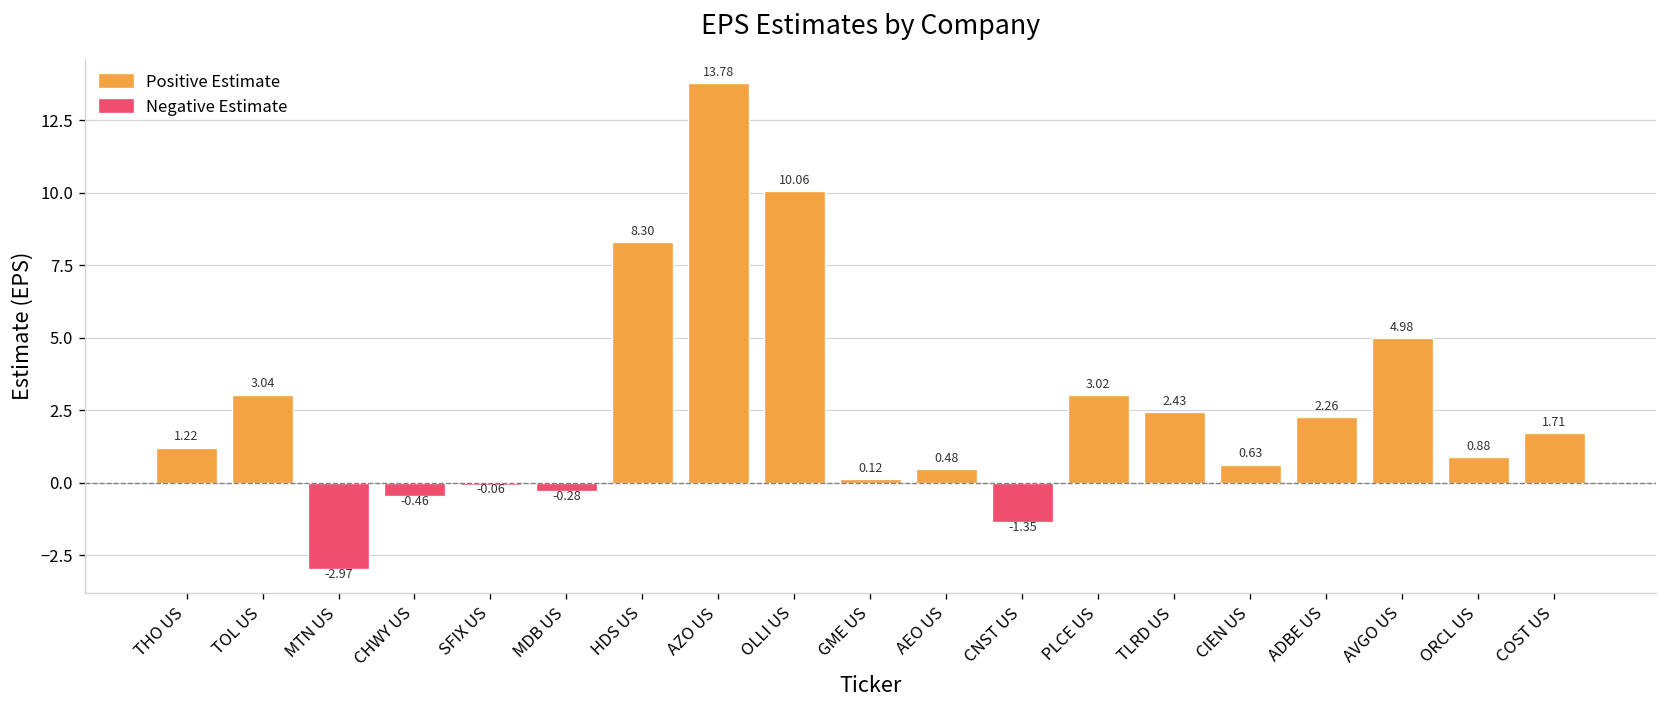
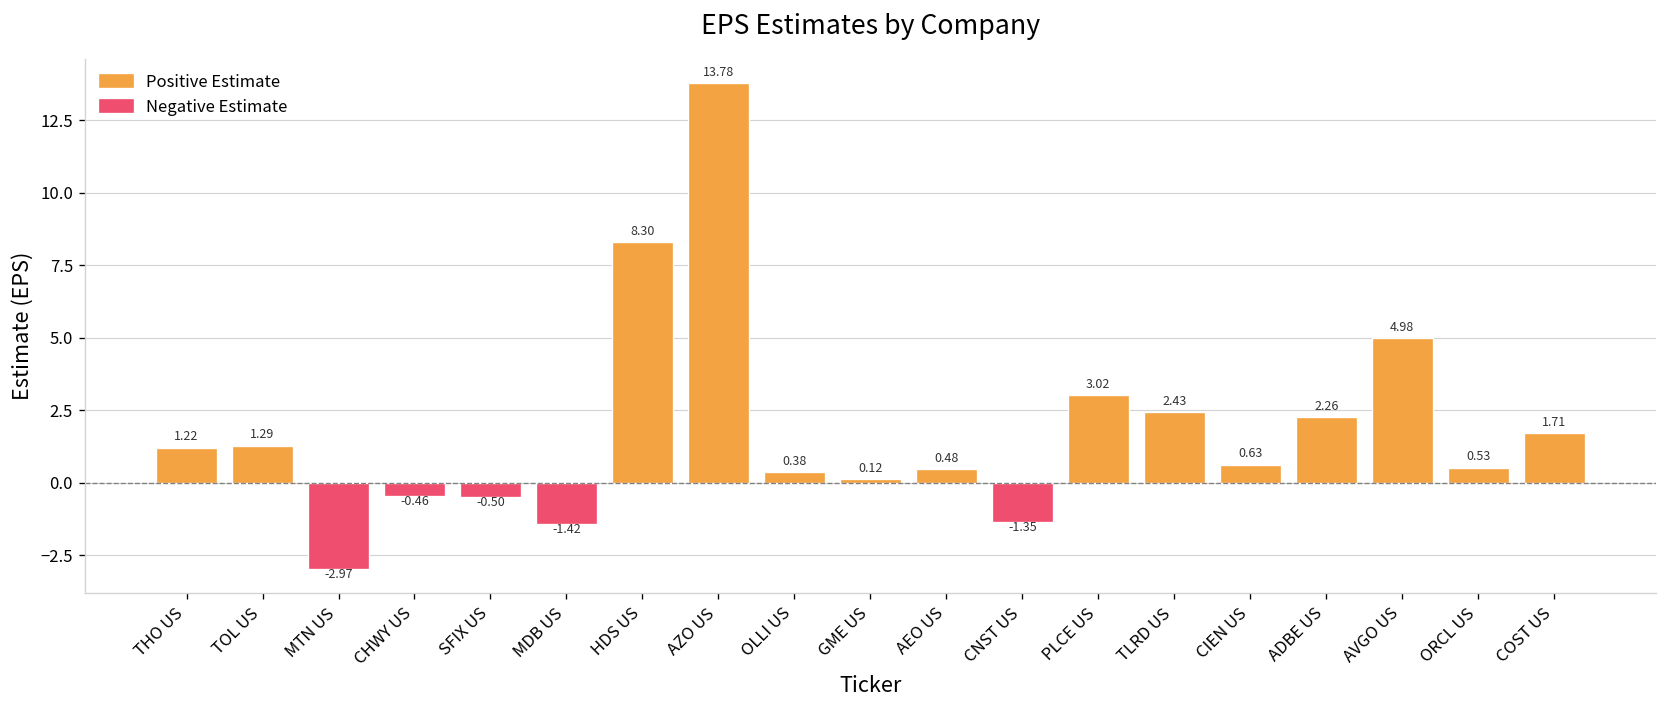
TOL US: 3.04 -> 1.29
SFIX US: -0.06 -> -0.50
MDB US: -0.28 -> -1.42
OLLI US: 10.06 -> 0.38
ORCL US: 0.88 -> 0.53
